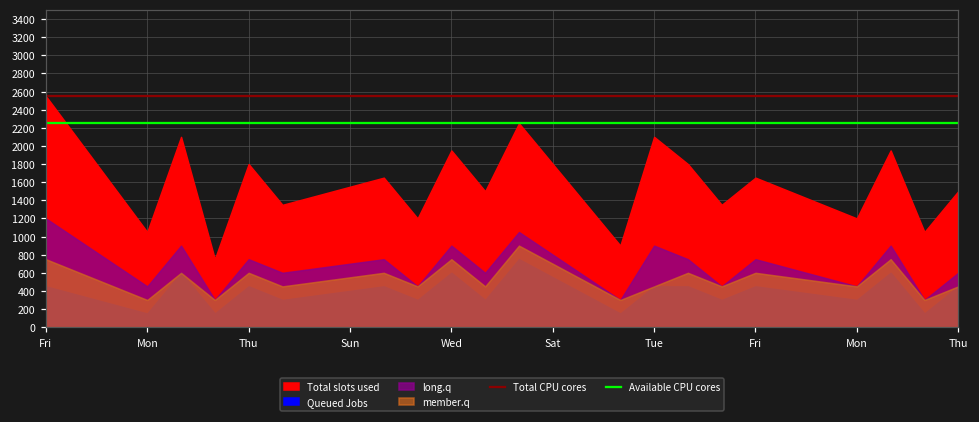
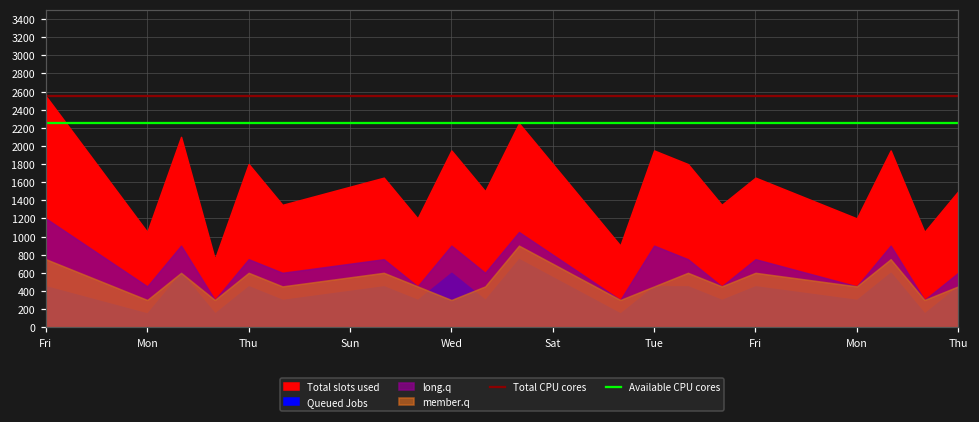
member.q, Wed: 800 -> 300
Total slots used, Tue: 2100 -> 2000
